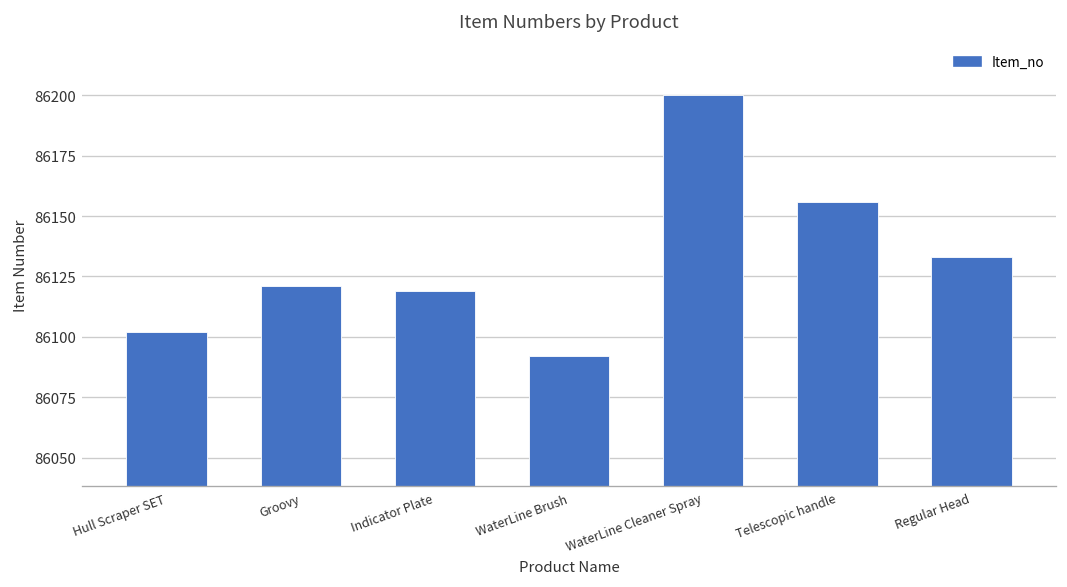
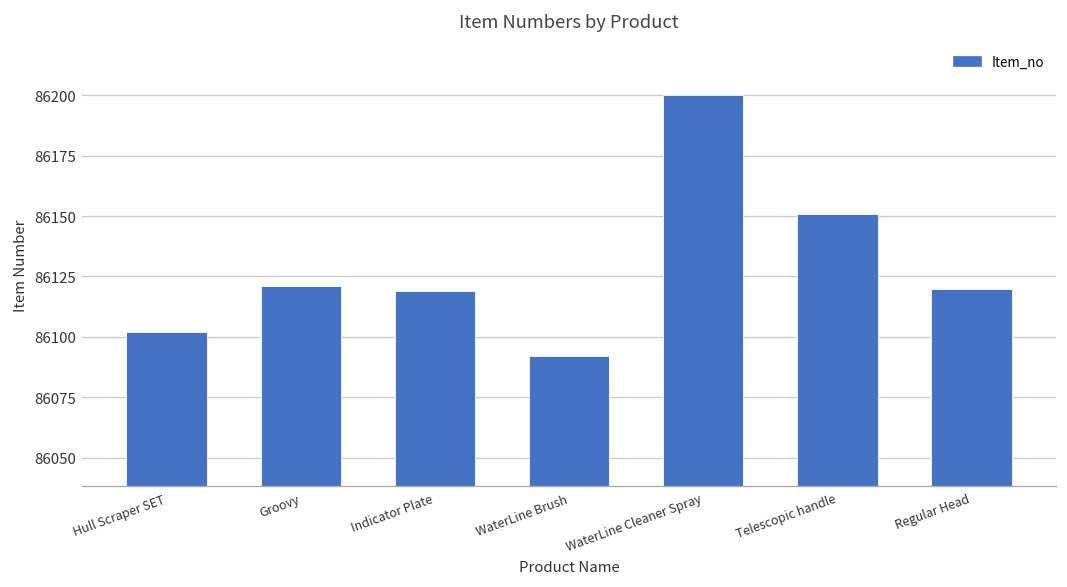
Telescopic handle: 86156 -> 86151
Regular Head: 86133 -> 86120
